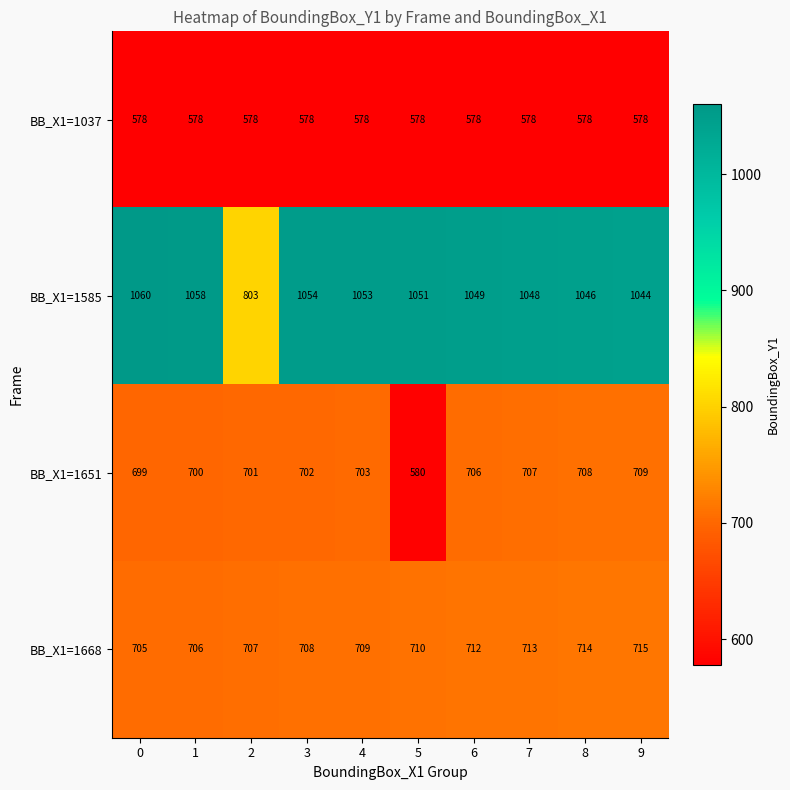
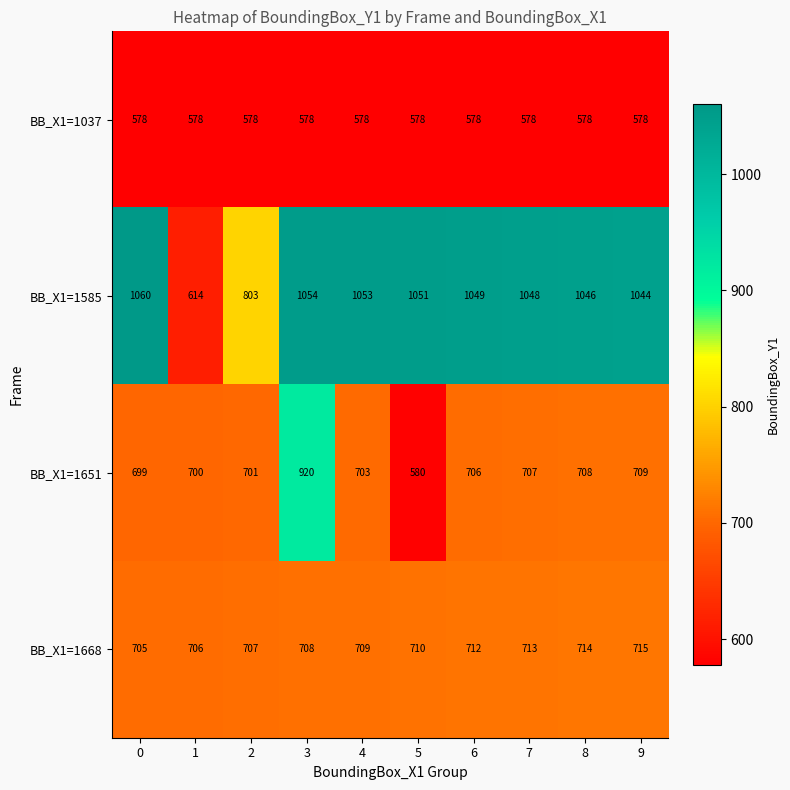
BB_X1=1585, 1: 1058 -> 614
BB_X1=1651, 3: 702 -> 920
